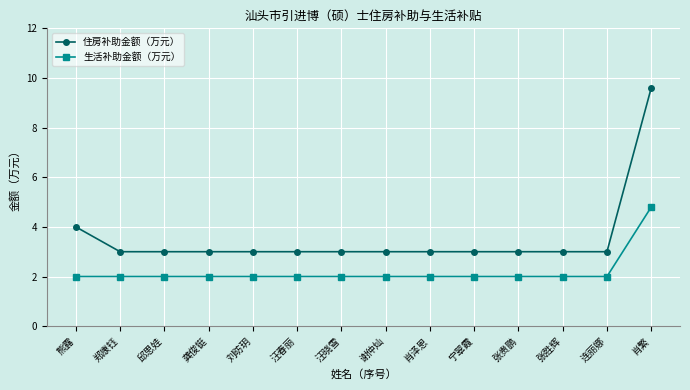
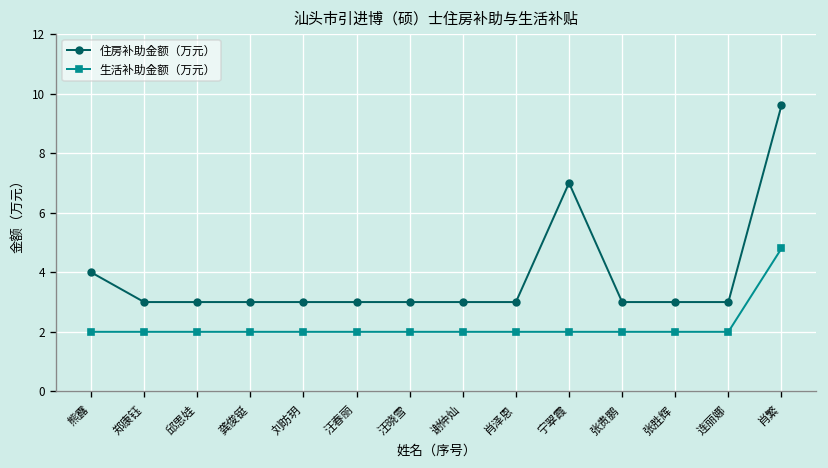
住房补助金额（万元）, 宁翠霞: 3 -> 7
